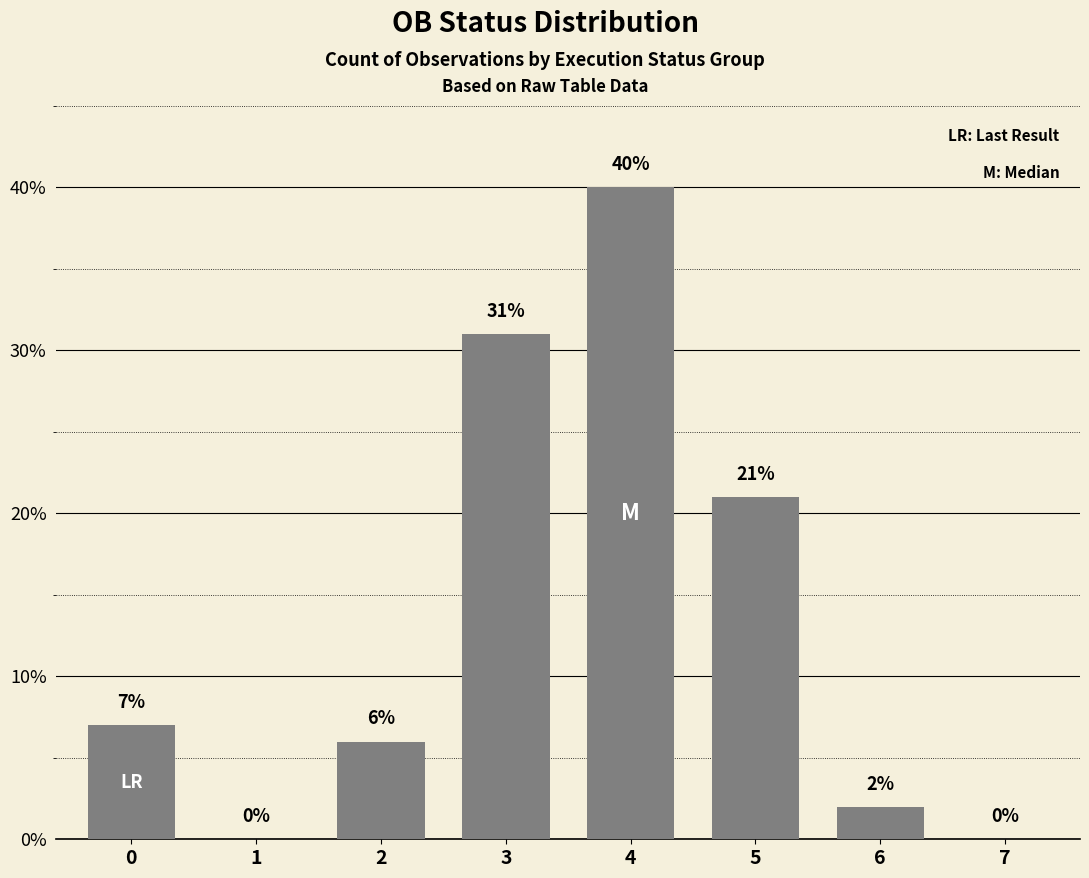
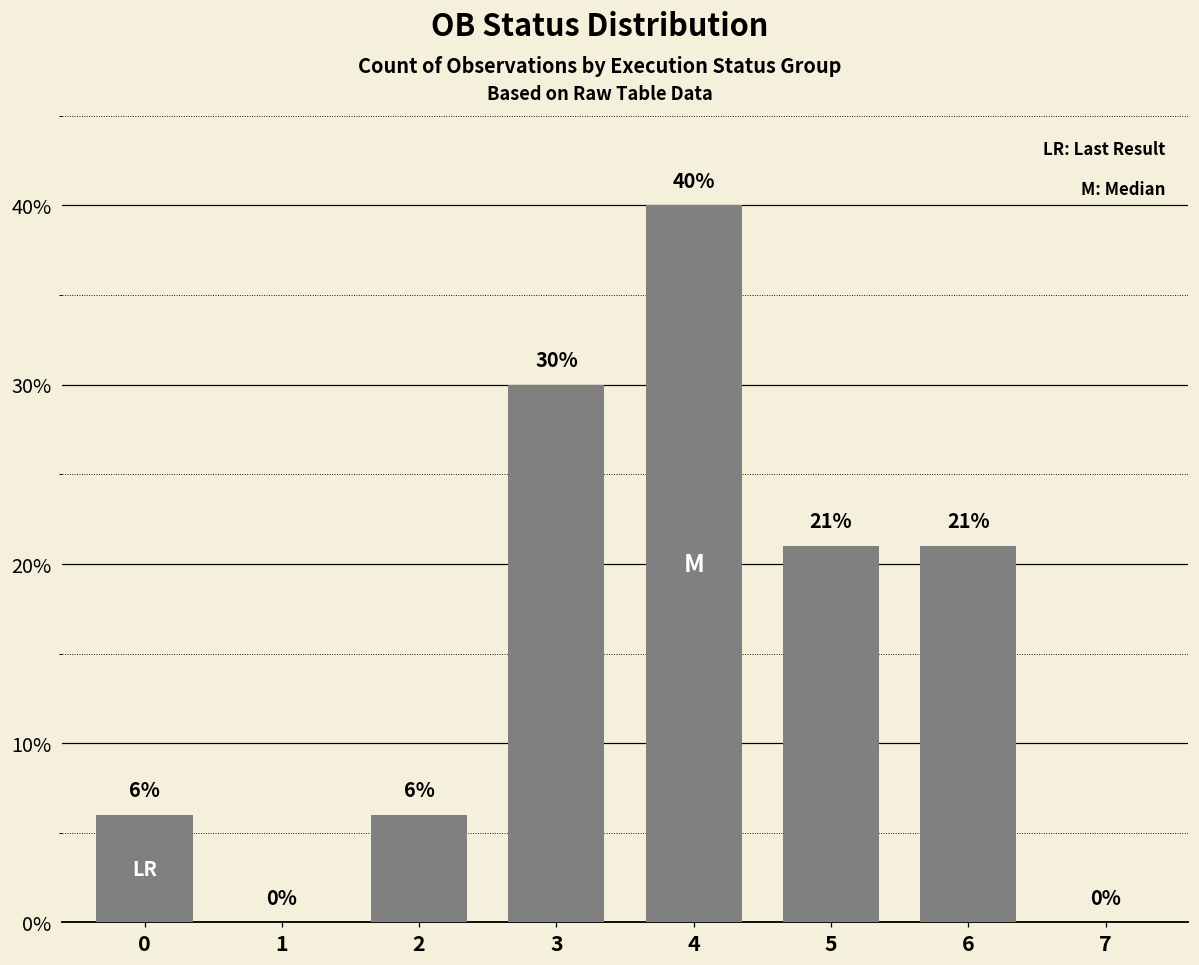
0: 7% -> 6%
3: 31% -> 30%
6: 2% -> 21%
